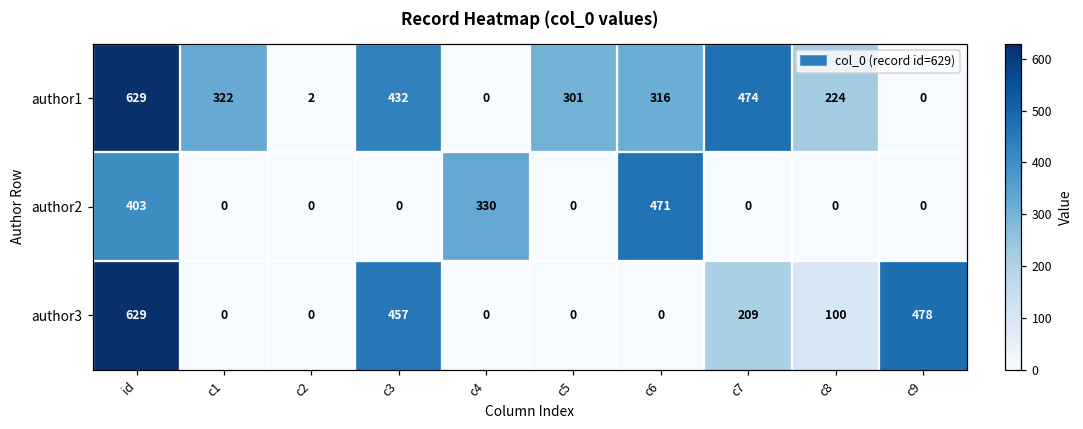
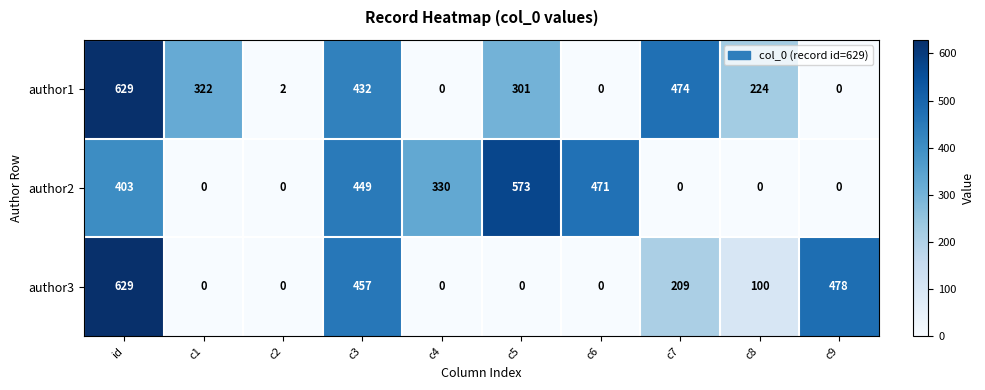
author1, c6: 316 -> 0
author2, c3: 0 -> 449
author2, c5: 0 -> 573
